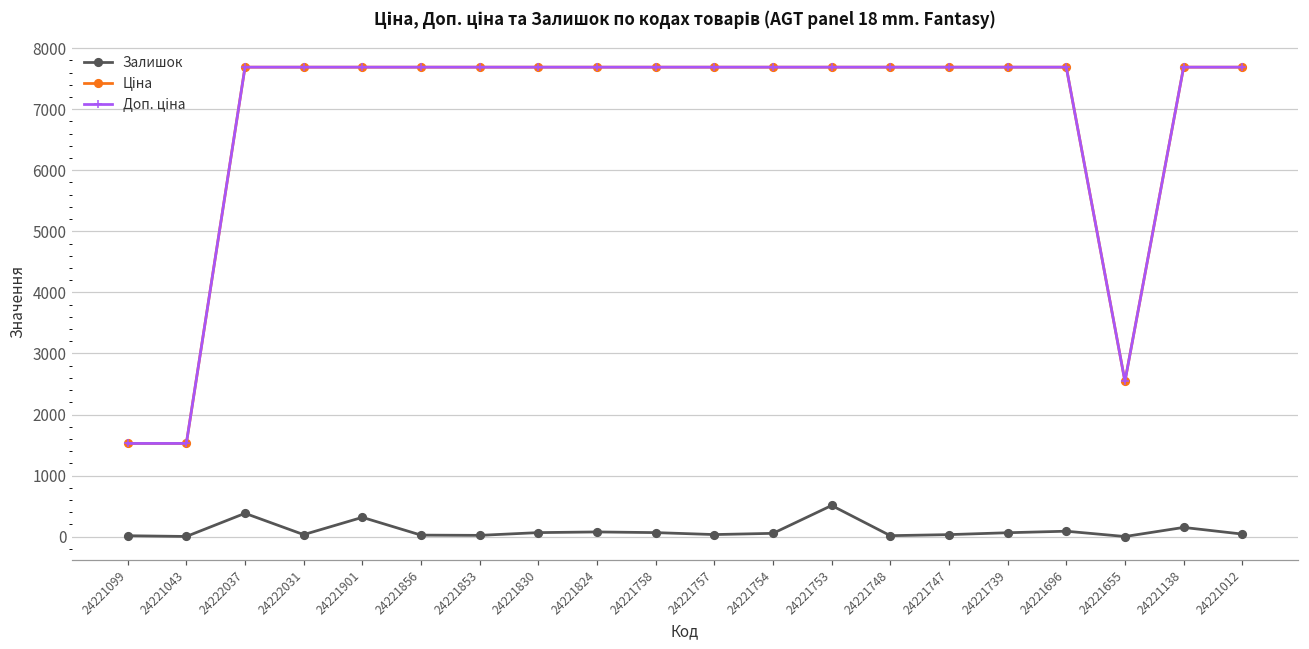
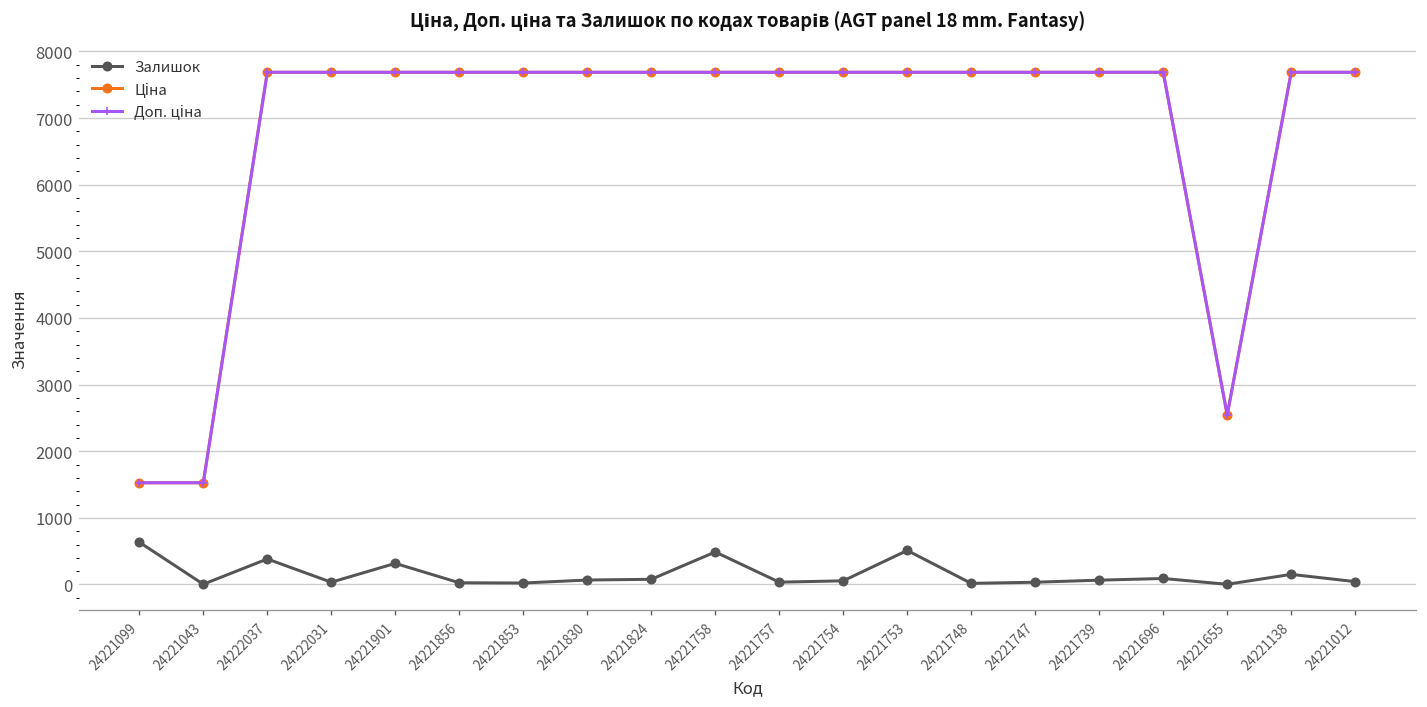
Залишок, 24221099: 0 -> 600
Залишок, 24221758: 100 -> 500
